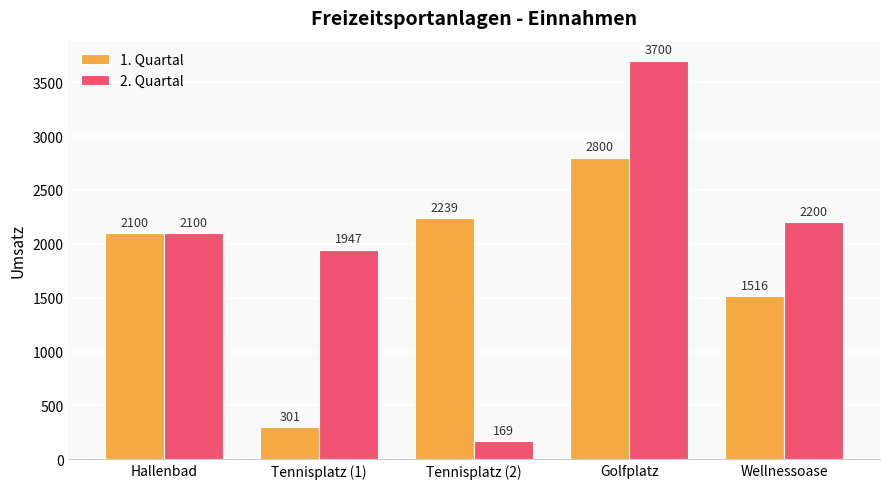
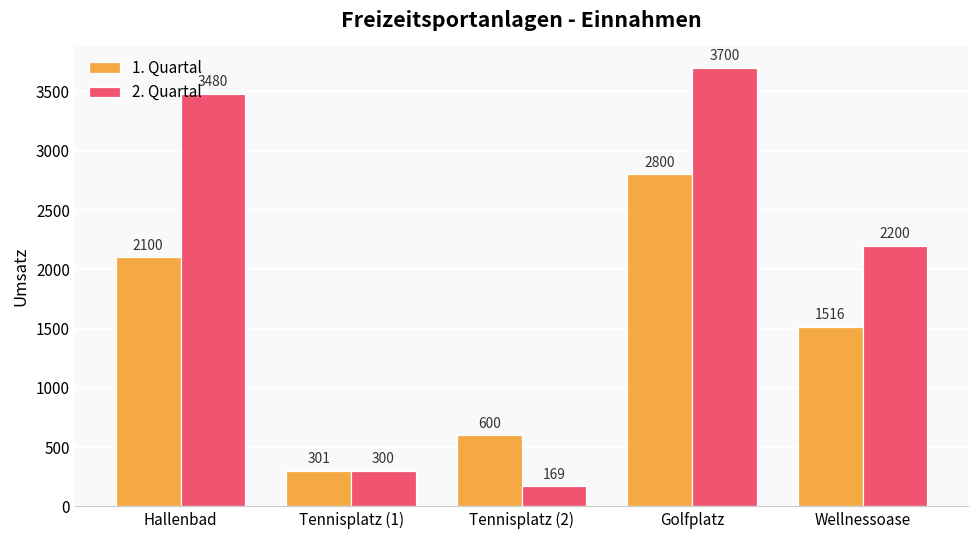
2. Quartal, Hallenbad: 2100 -> 3480
2. Quartal, Tennisplatz (1): 1947 -> 300
1. Quartal, Tennisplatz (2): 2239 -> 600
